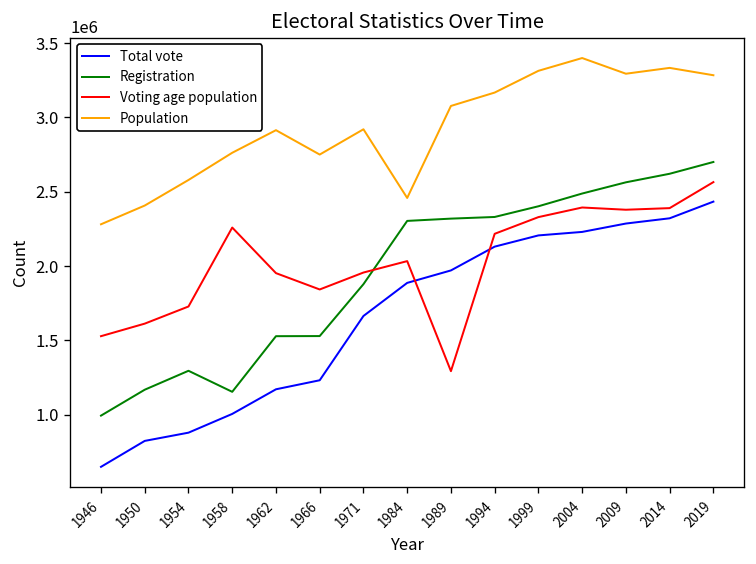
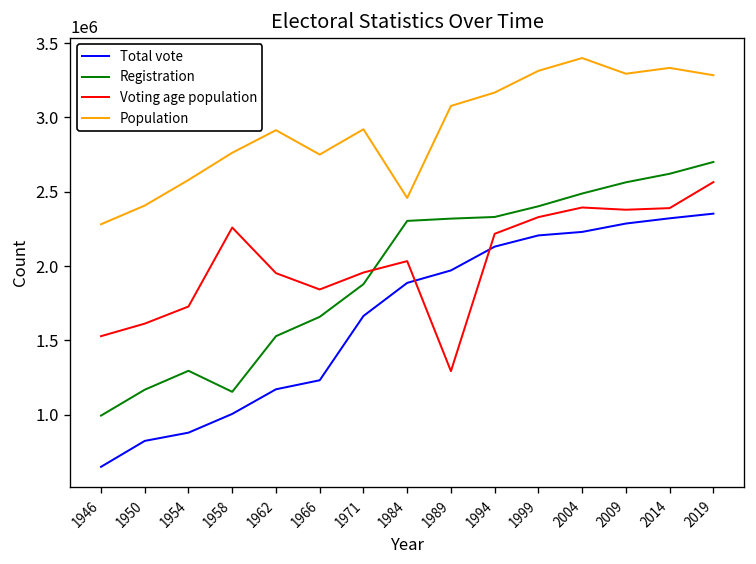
Registration, 1966: 1530000 -> 1660000
Total vote, 2019: 2430000 -> 2350000
